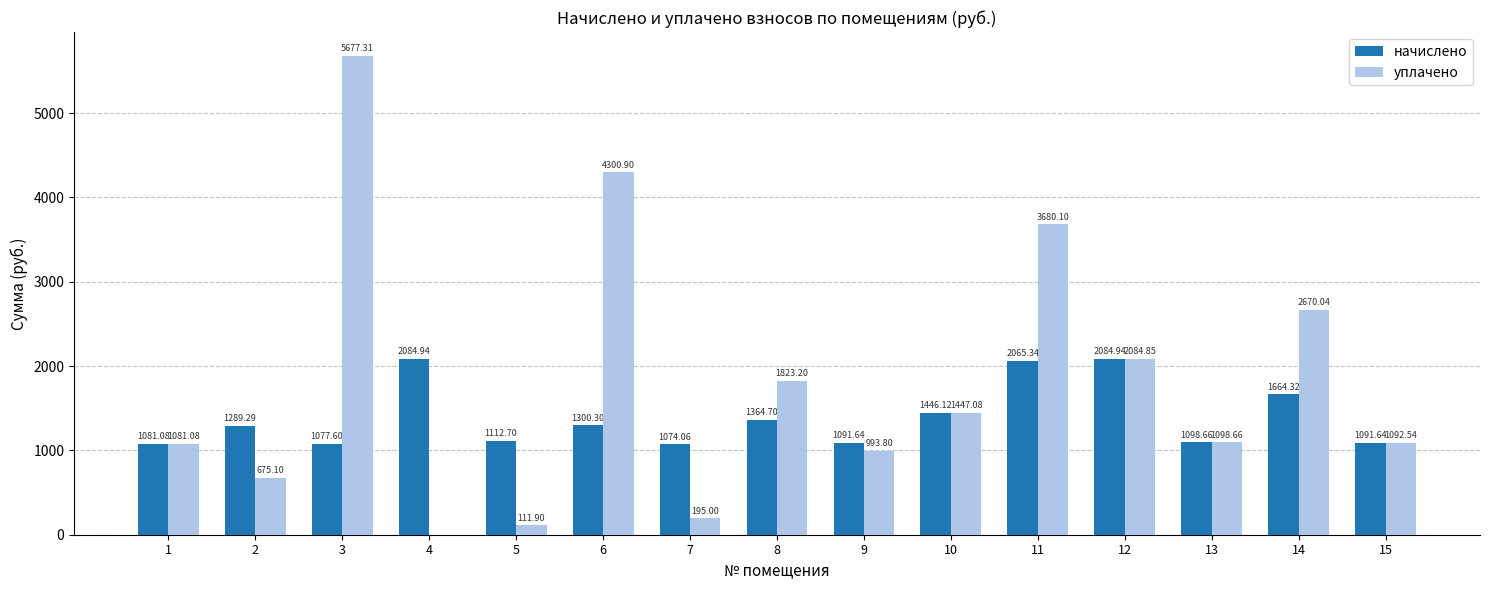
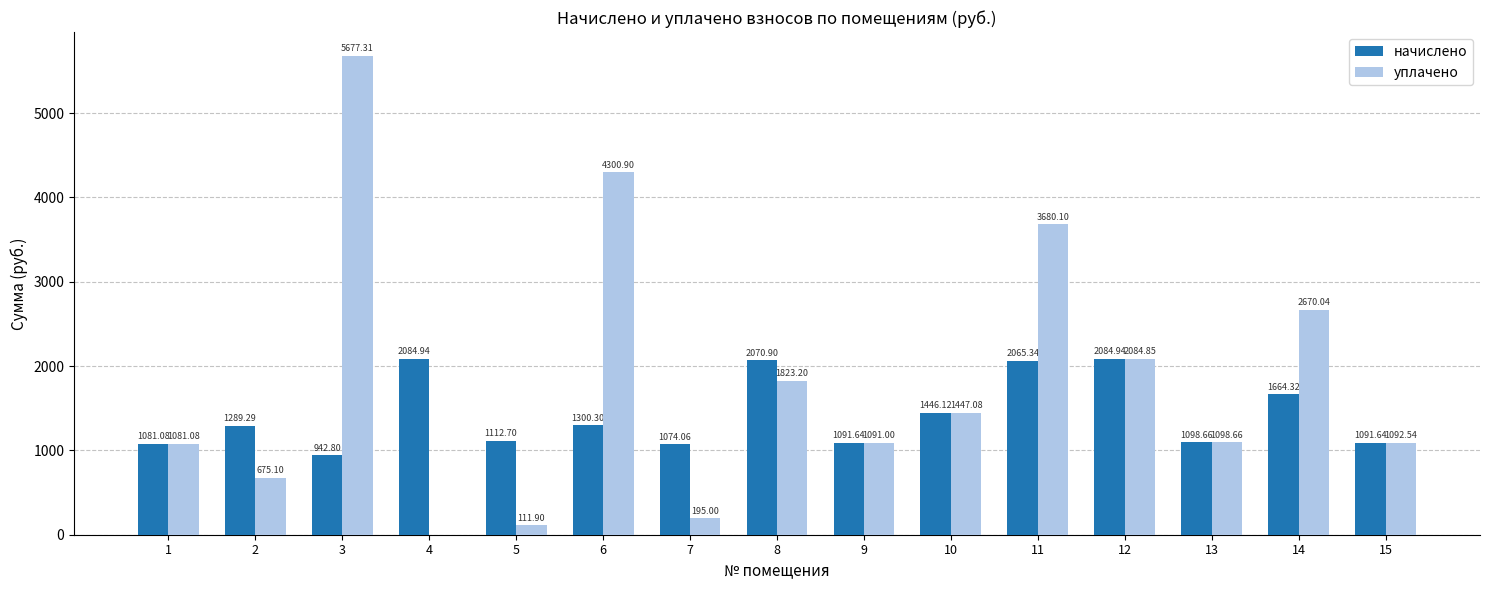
начислено, 3: 1077.60 -> 942.80
начислено, 8: 1364.70 -> 2070.90
уплачено, 9: 993.80 -> 1091.00
